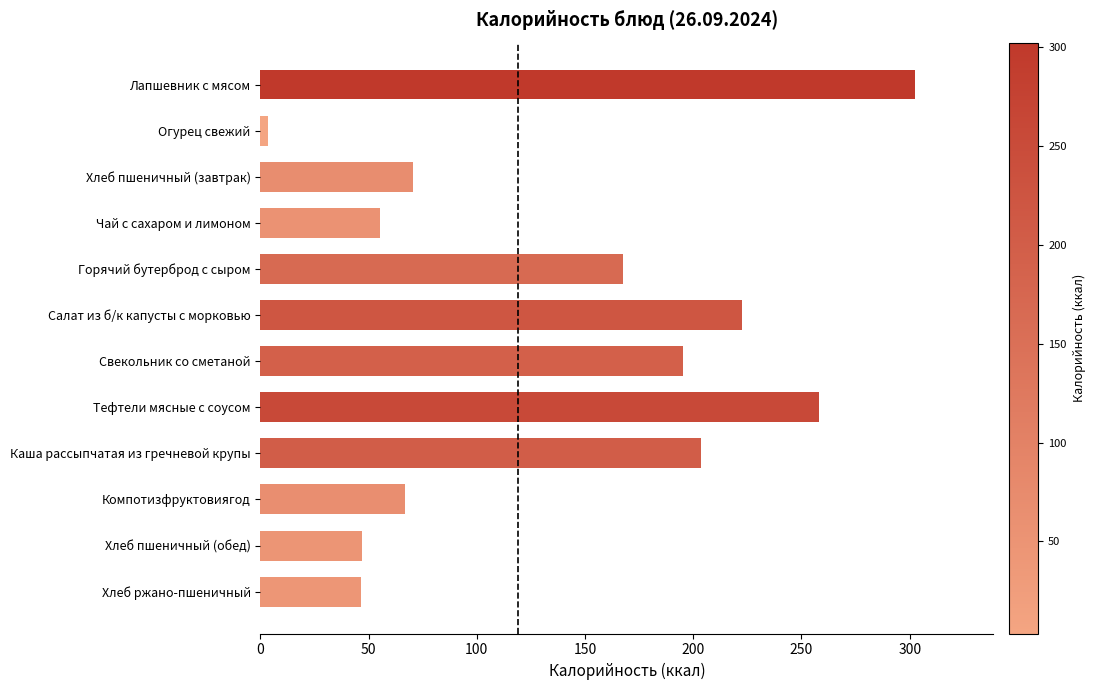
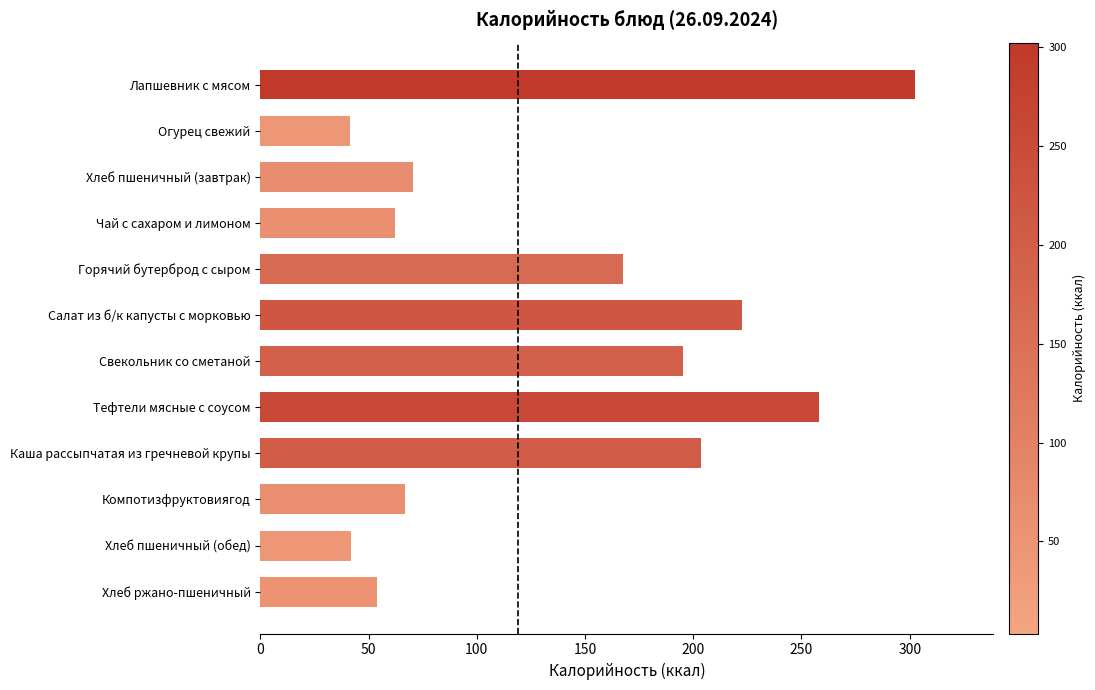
Огурец свежий: 3 -> 41
Чай с сахаром и лимоном: 55 -> 62
Хлеб пшеничный (обед): 47 -> 42
Хлеб ржано-пшеничный: 47 -> 54
